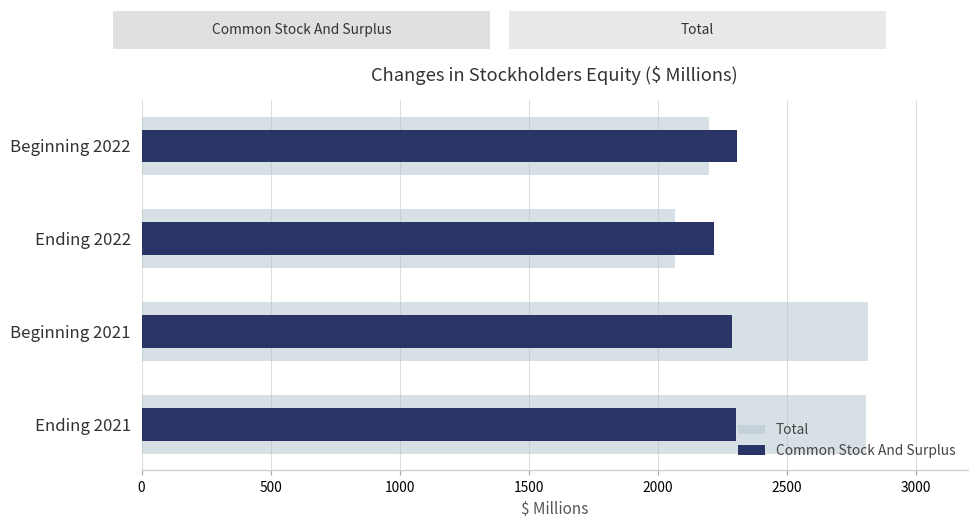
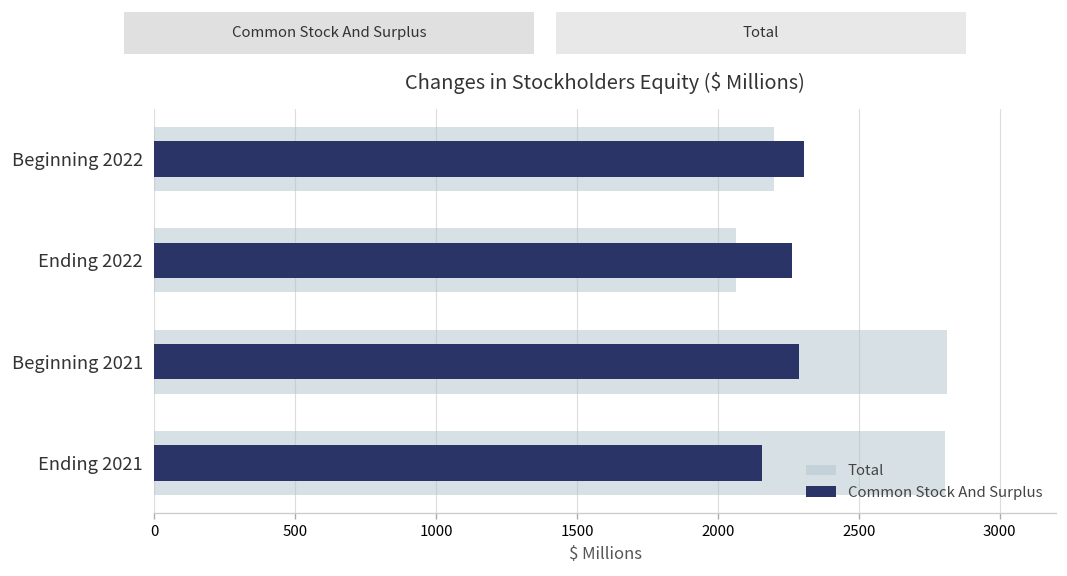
Common Stock And Surplus, Ending 2022: 2220 -> 2260
Common Stock And Surplus, Ending 2021: 2300 -> 2160
